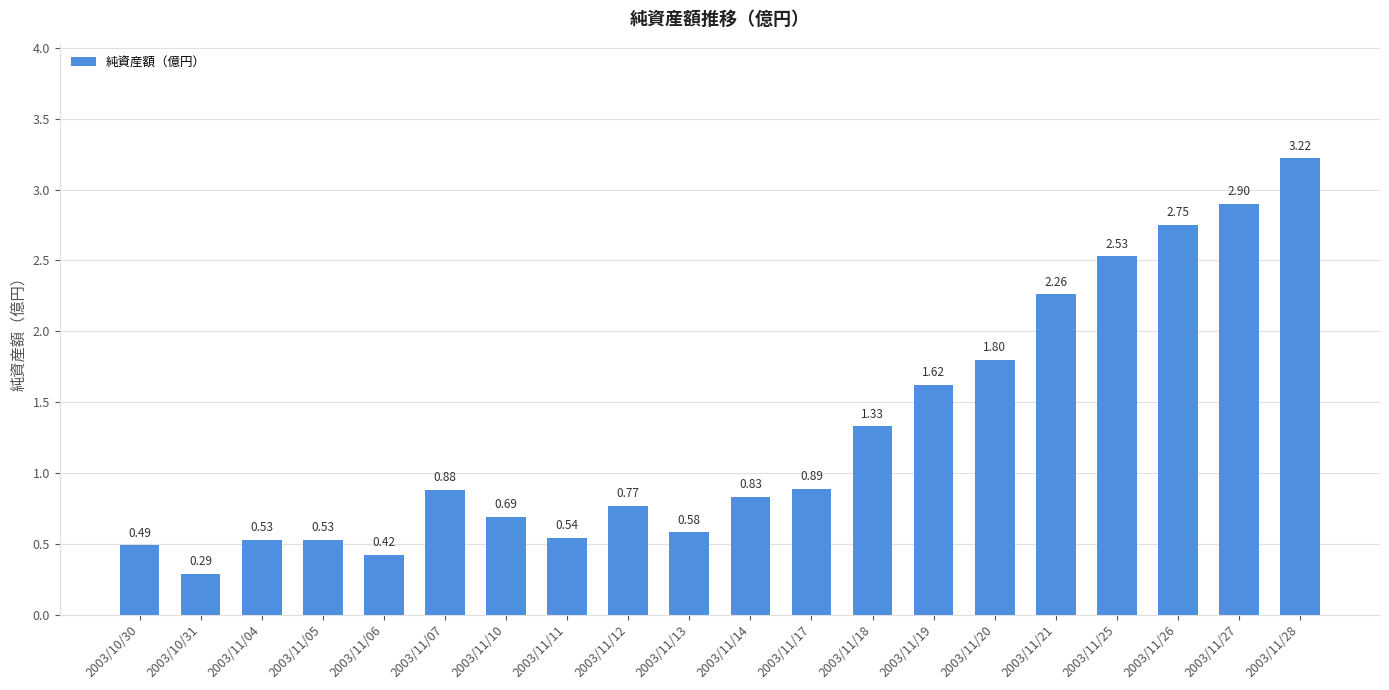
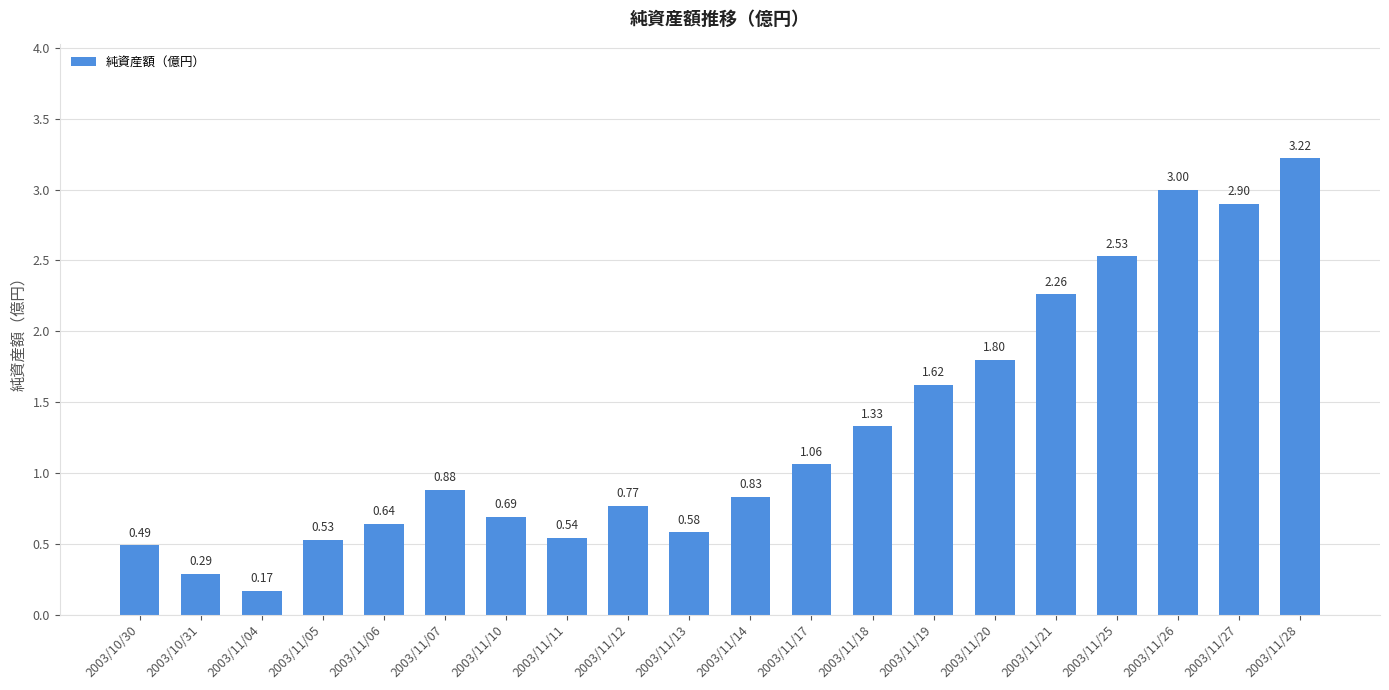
2003/11/04: 0.53 -> 0.17
2003/11/06: 0.42 -> 0.64
2003/11/17: 0.89 -> 1.06
2003/11/26: 2.75 -> 3.00
